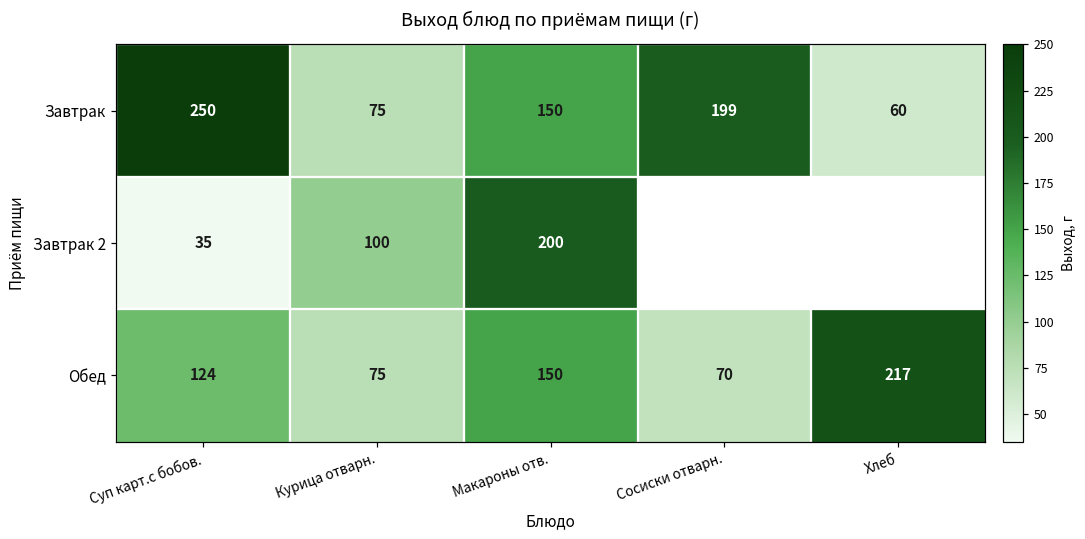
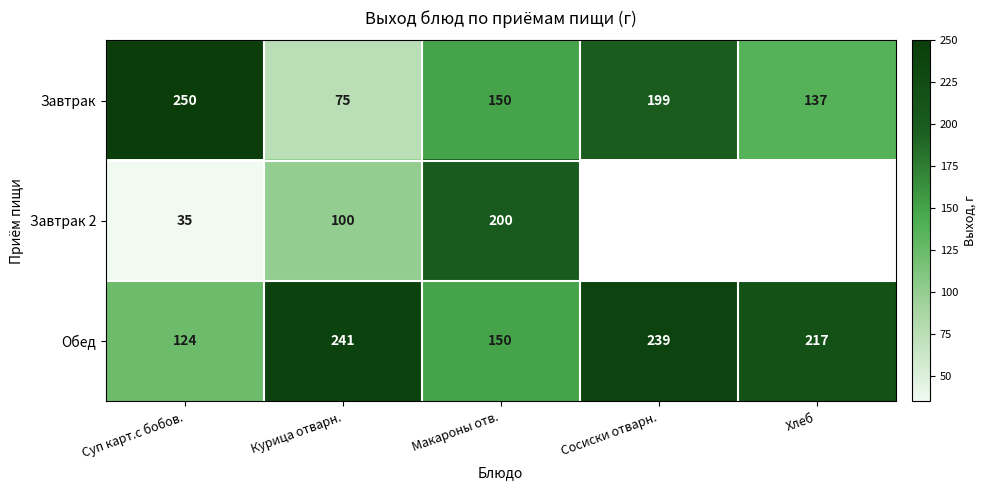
Завтрак, Хлеб: 60 -> 137
Обед, Курица отварн.: 75 -> 241
Обед, Сосиски отварн.: 70 -> 239
